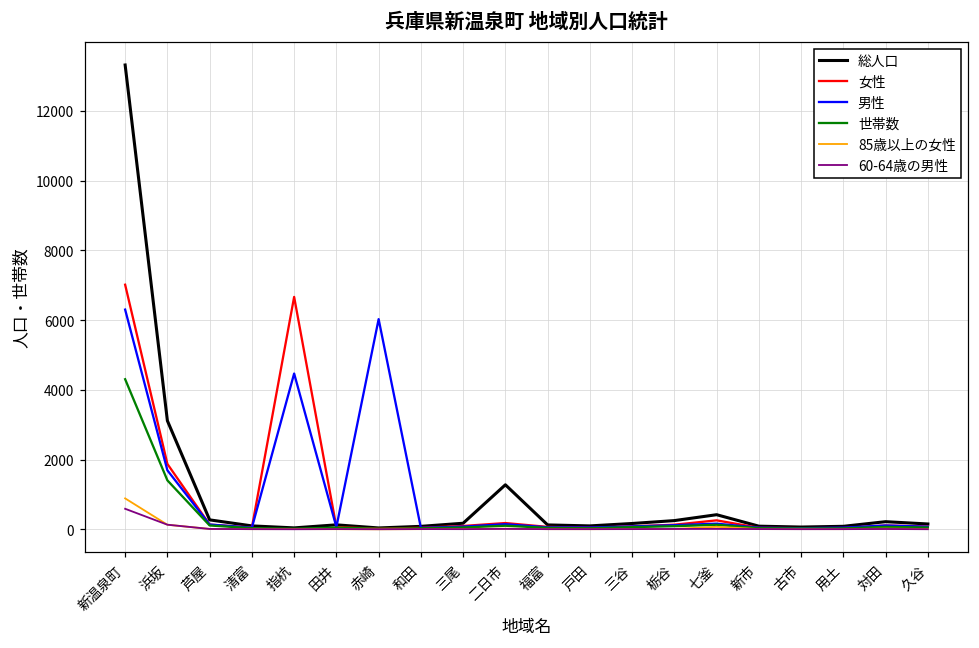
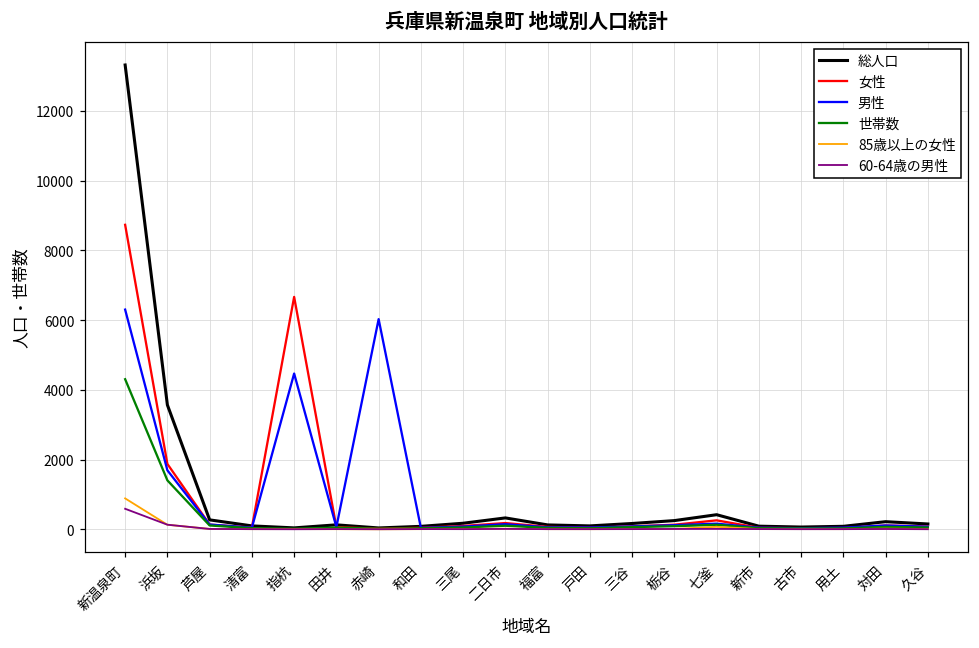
女性, 新温泉町: 7000 -> 8700
総人口, 浜坂: 3100 -> 3600
総人口, 二日市: 1300 -> 300
